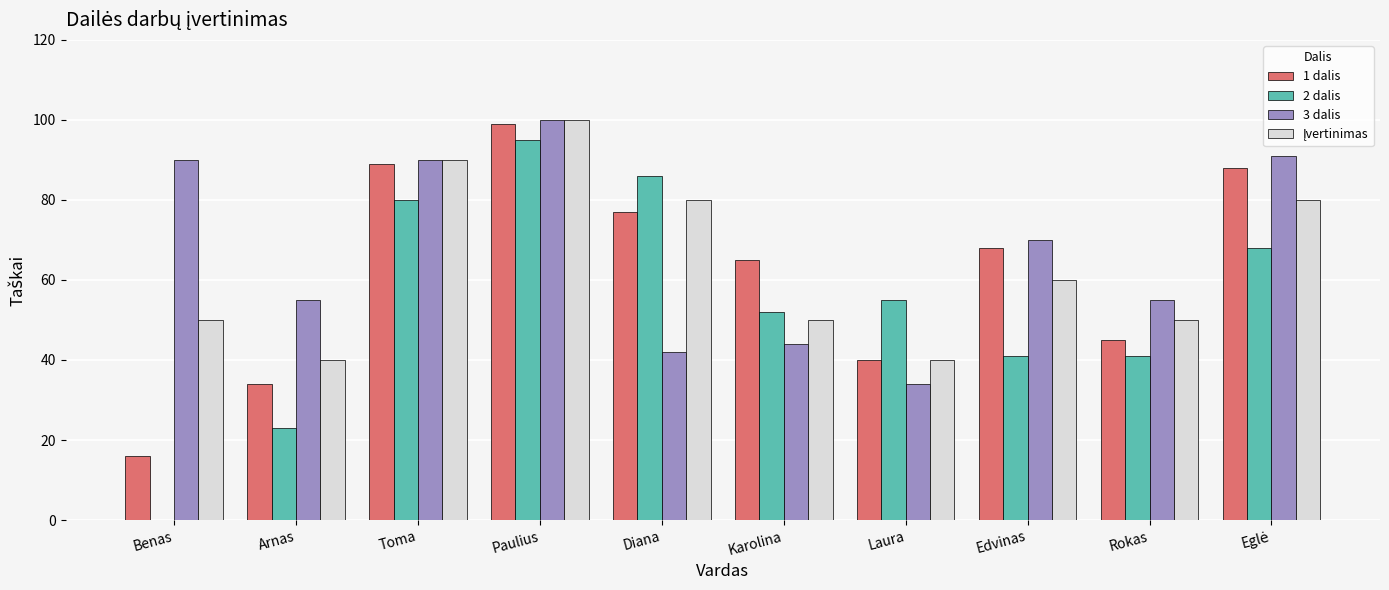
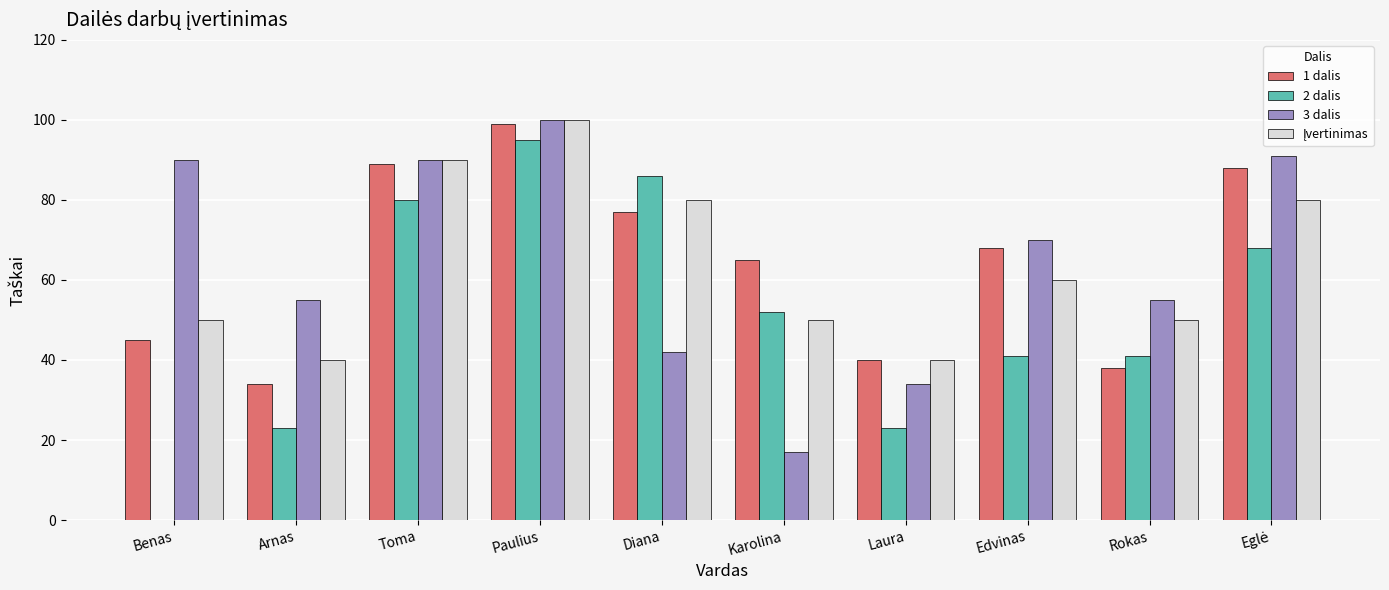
1 dalis, Benas: 16 -> 45
3 dalis, Karolina: 44 -> 17
2 dalis, Laura: 55 -> 23
1 dalis, Rokas: 45 -> 38
